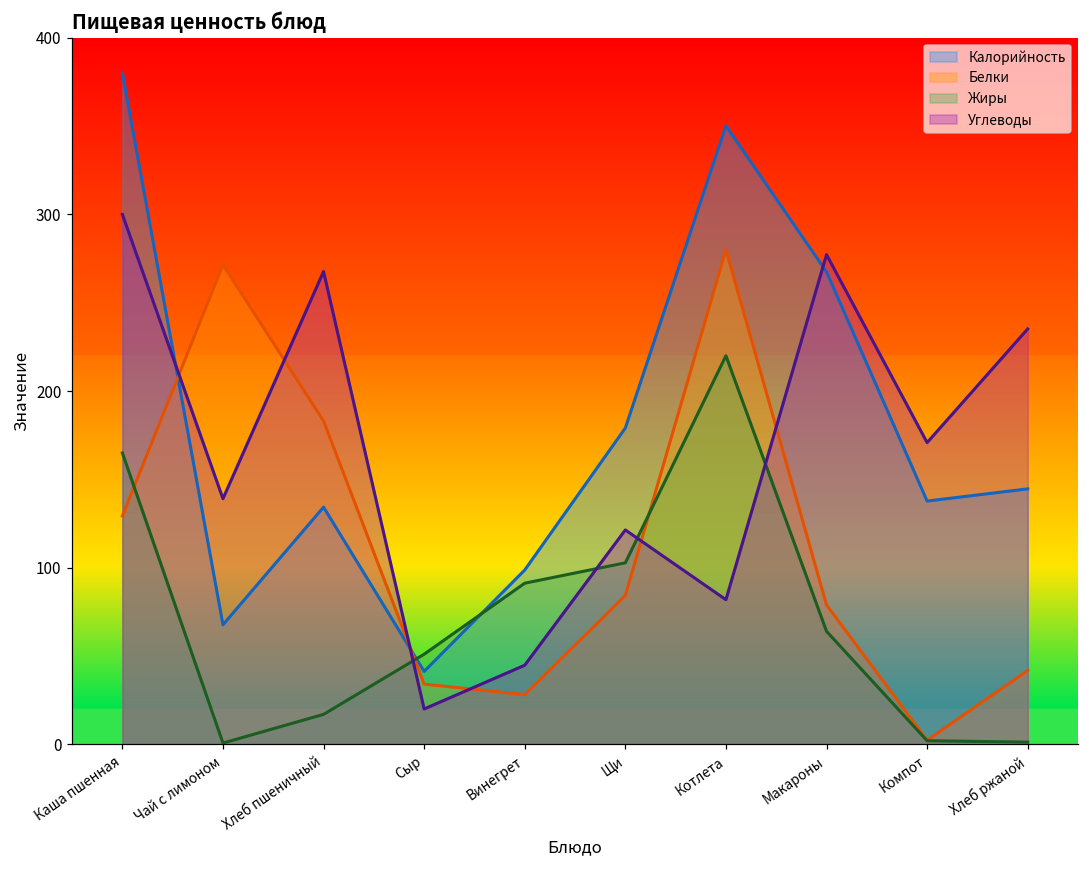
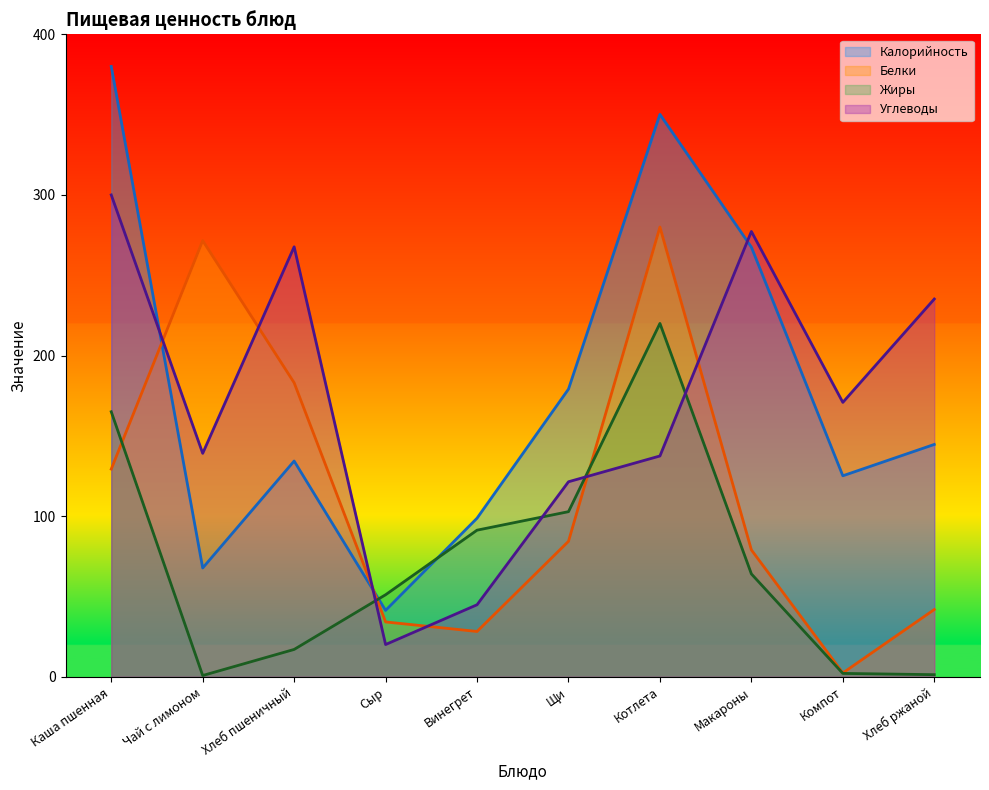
Углеводы, Котлета: 82 -> 137
Калорийность, Компот: 138 -> 125
